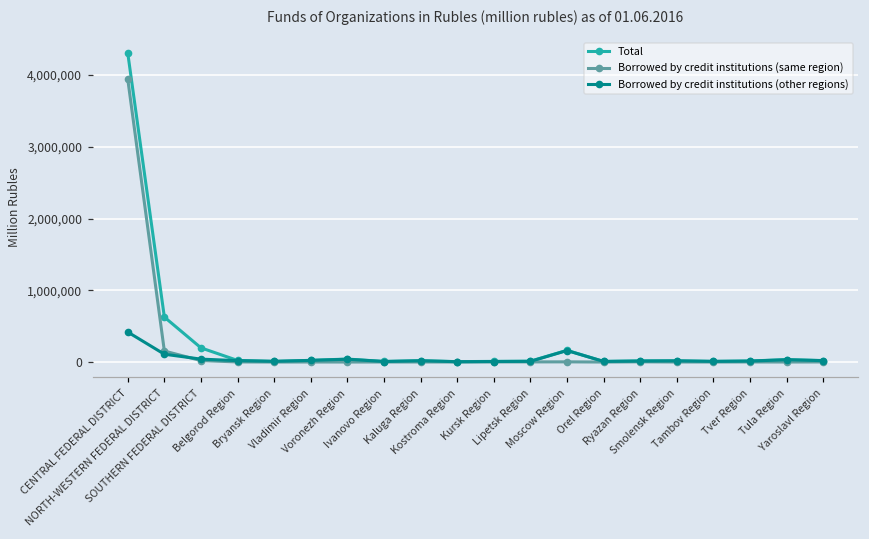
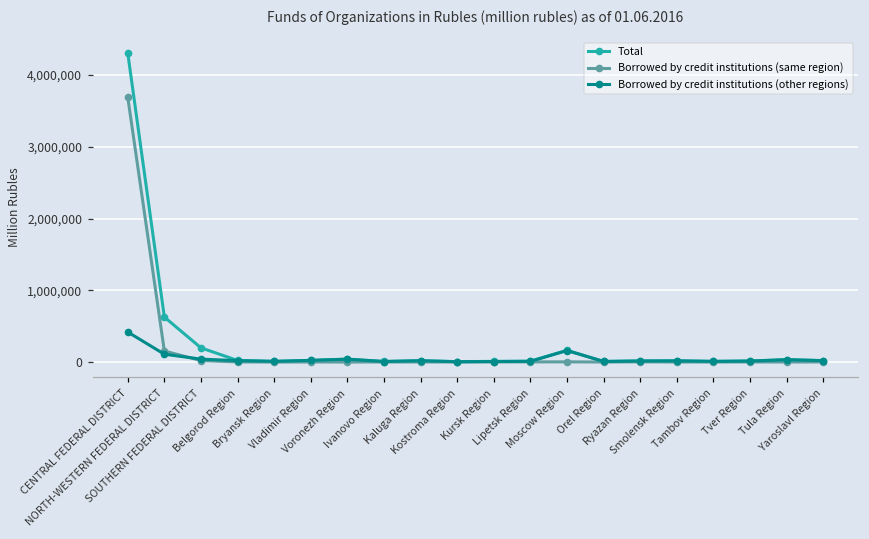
Borrowed by credit institutions (same region), CENTRAL FEDERAL DISTRICT: 3,900,000 -> 3,700,000
